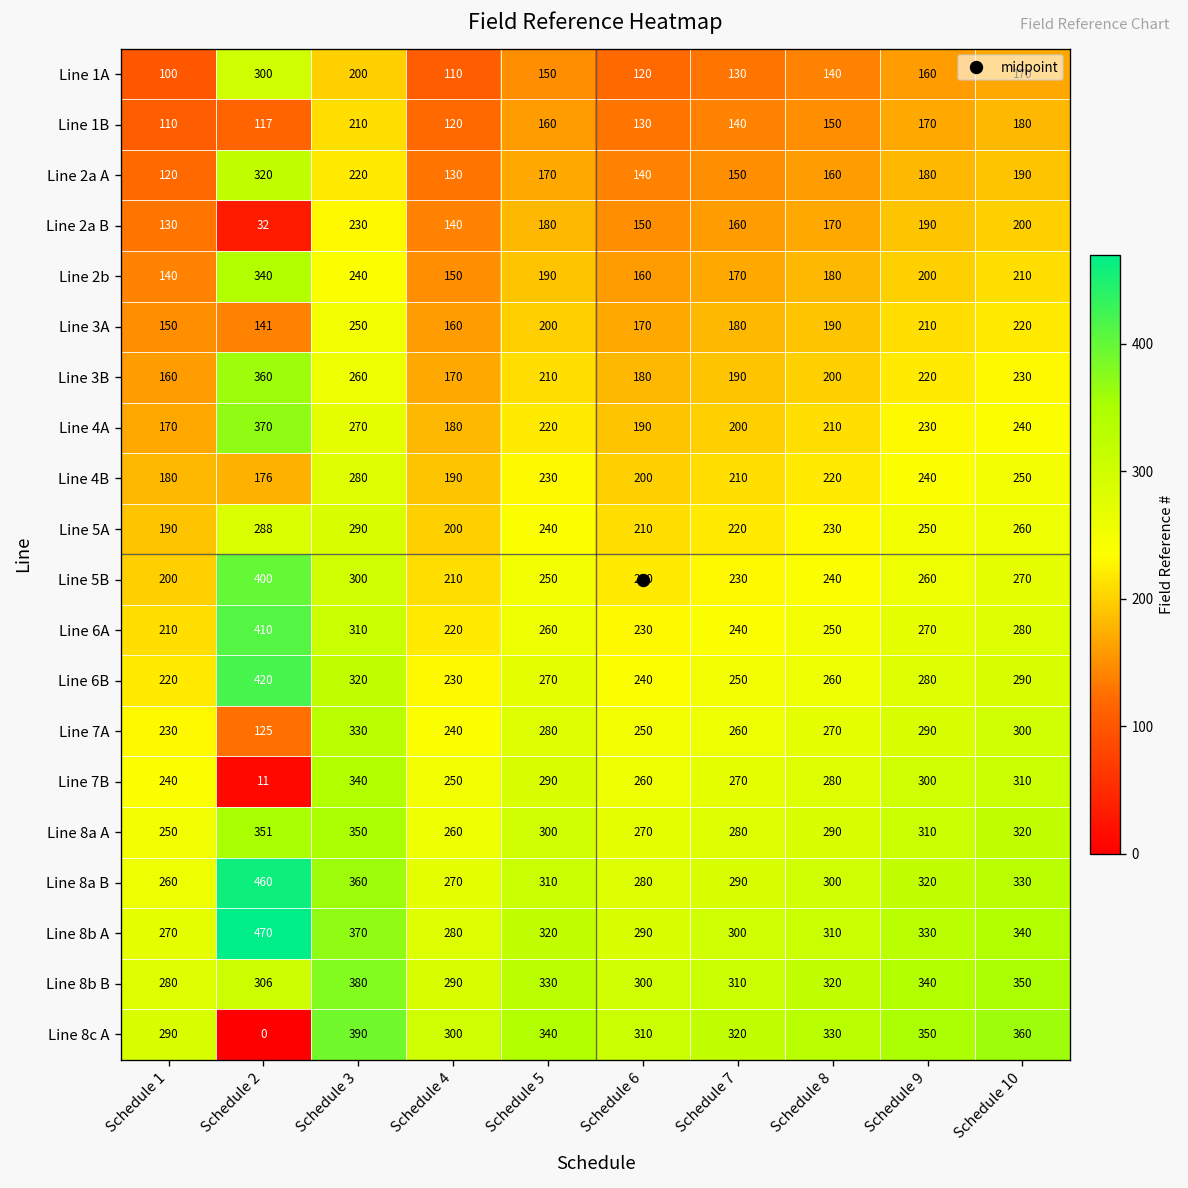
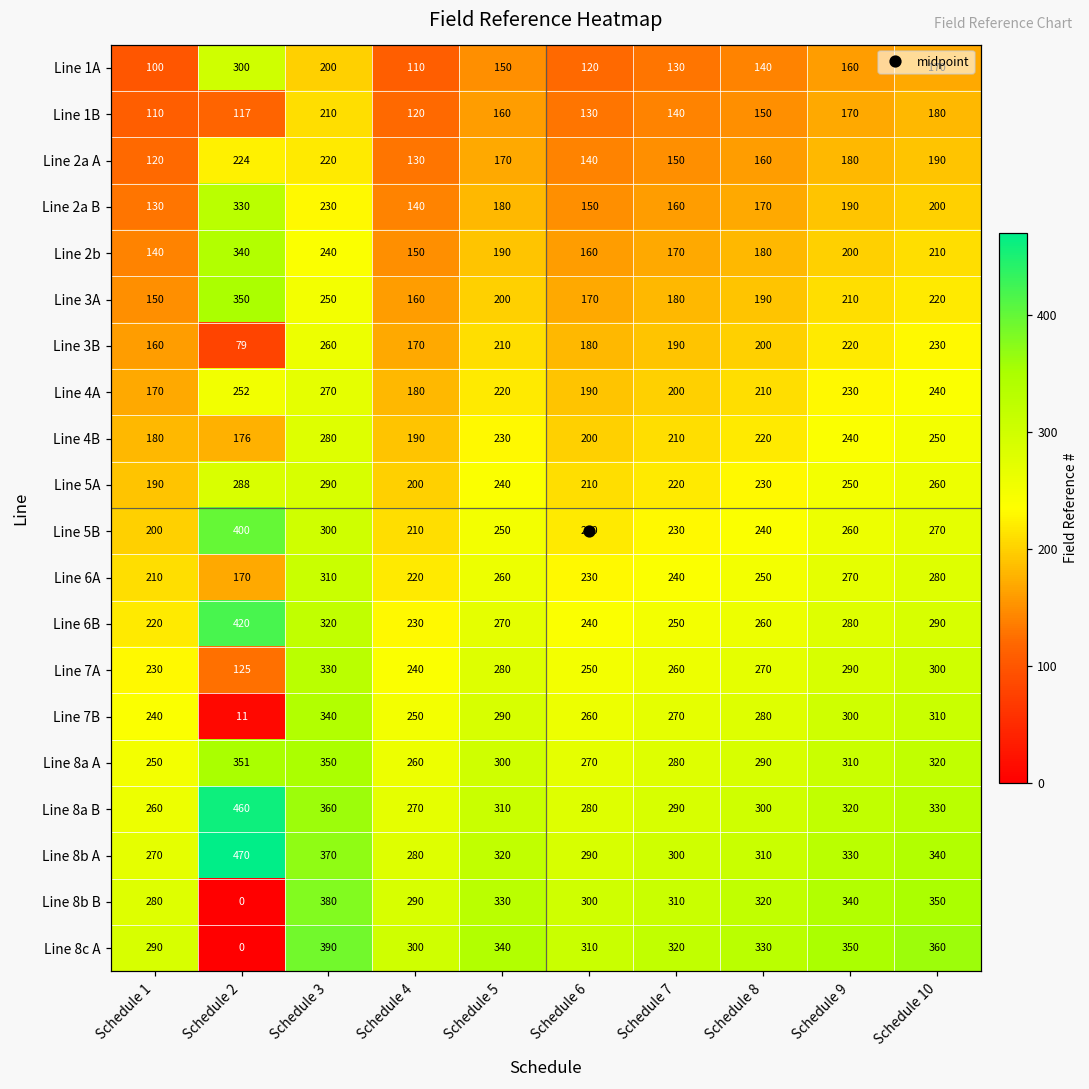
Line 2a A, Schedule 2: 320 -> 224
Line 2a B, Schedule 2: 32 -> 330
Line 3A, Schedule 2: 141 -> 350
Line 3B, Schedule 2: 360 -> 79
Line 4A, Schedule 2: 370 -> 252
Line 6A, Schedule 2: 410 -> 170
Line 8b B, Schedule 2: 306 -> 0
